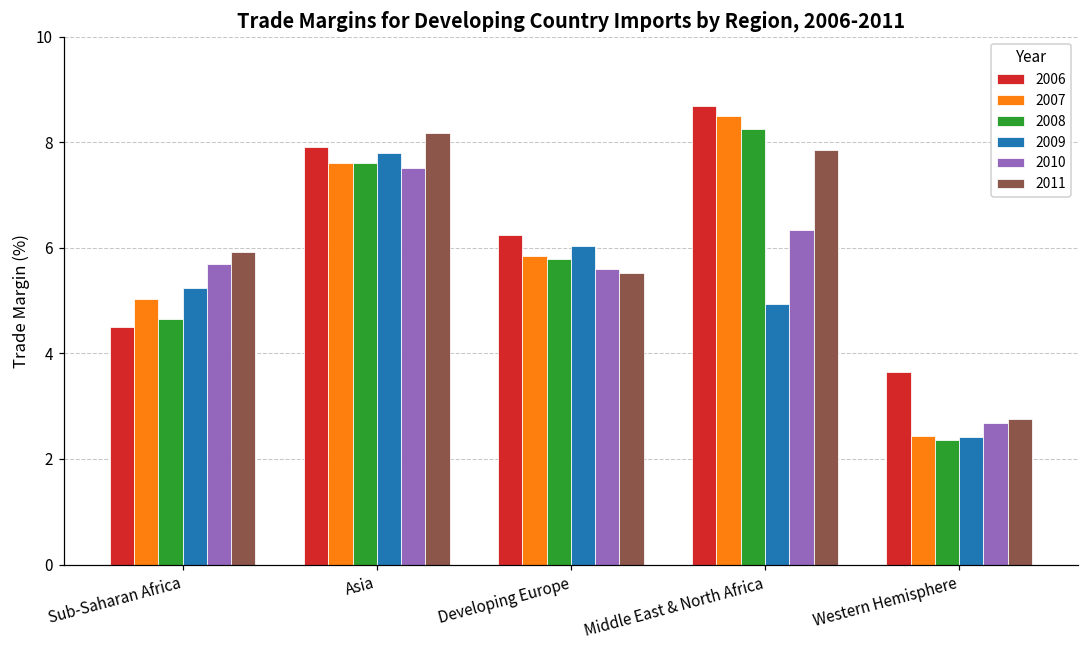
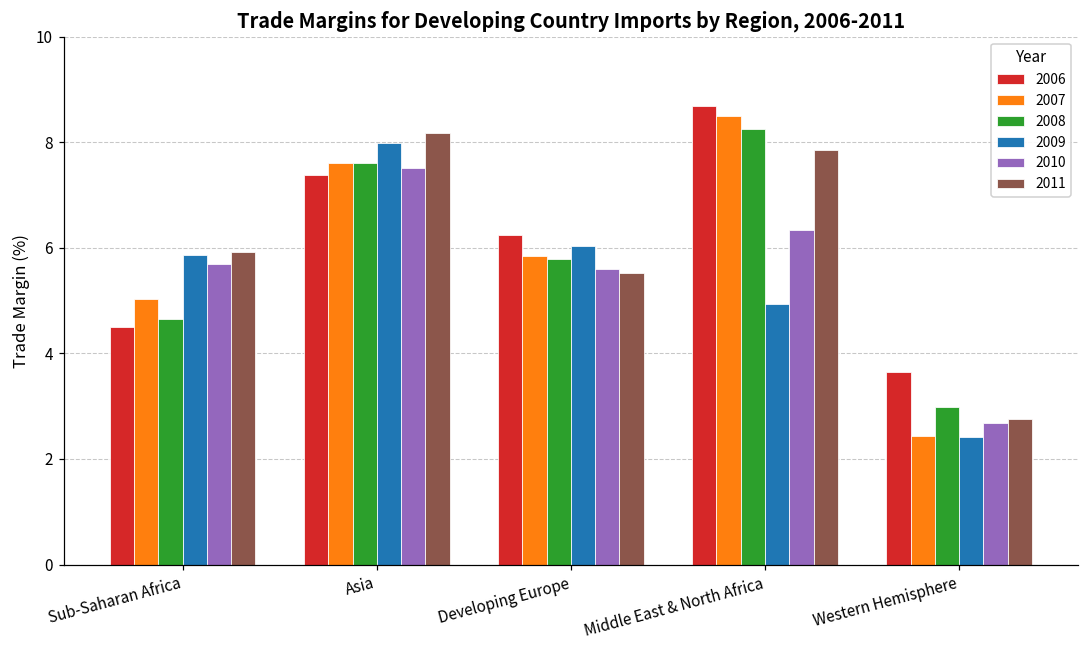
2009, Sub-Saharan Africa: 5.2 -> 5.9
2006, Asia: 7.9 -> 7.4
2009, Asia: 7.8 -> 8.0
2008, Western Hemisphere: 2.4 -> 3.0
